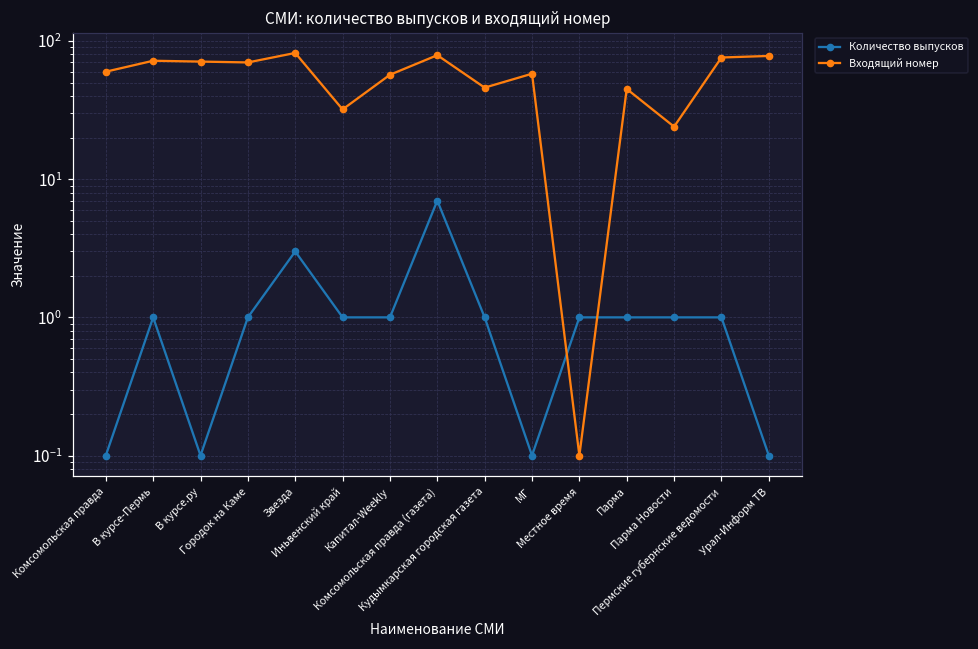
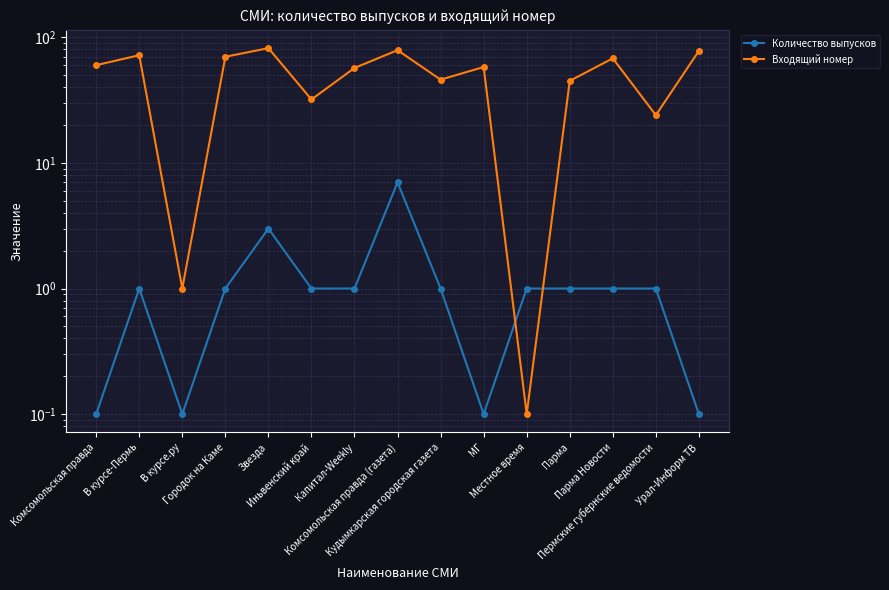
Входящий номер, В курсе.ру: 70 -> 1
Входящий номер, Парма Новости: 24 -> 70
Входящий номер, Пермские губернские ведомости: 80 -> 24
